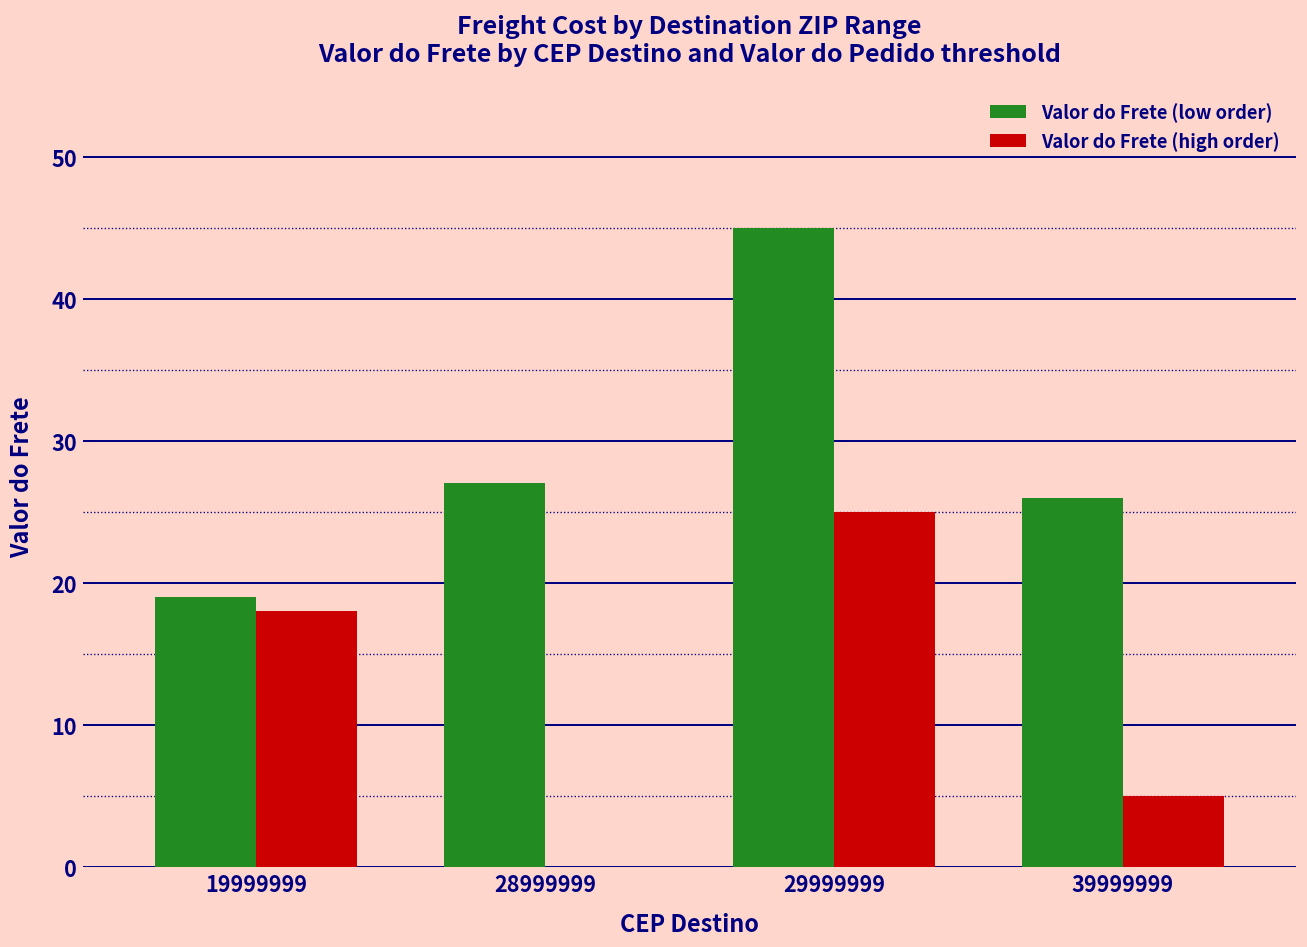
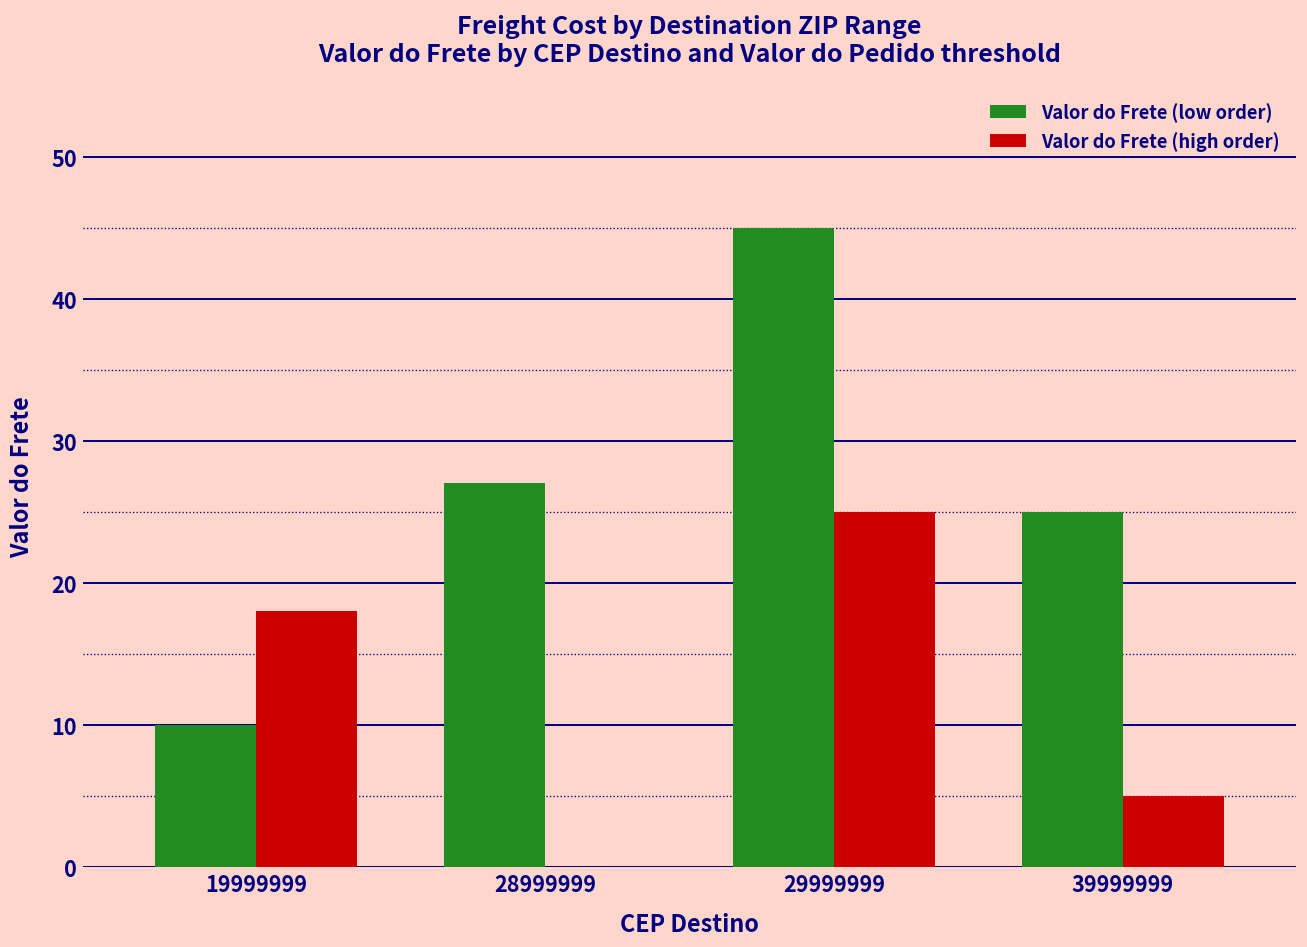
Valor do Frete (low order), 19999999: 19 -> 10
Valor do Frete (low order), 39999999: 26 -> 25
